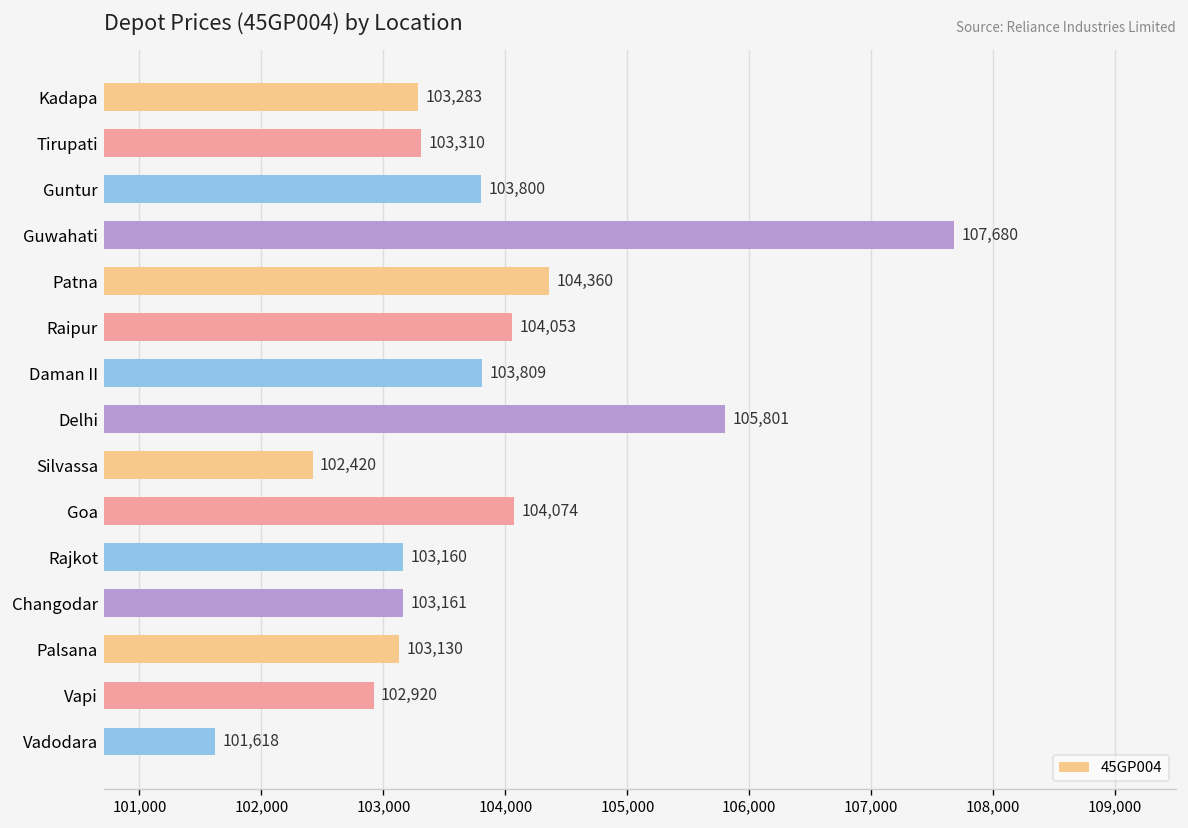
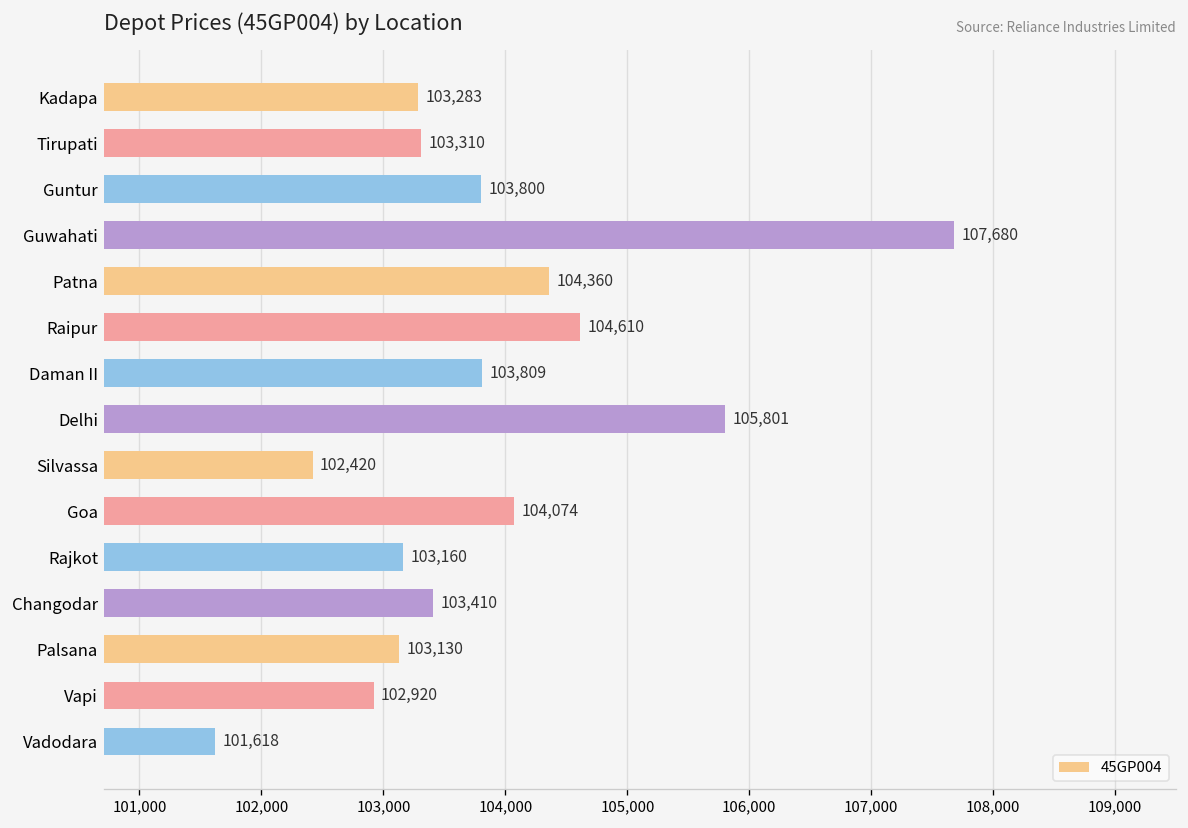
Raipur: 104,053 -> 104,610
Changodar: 103,161 -> 103,410
